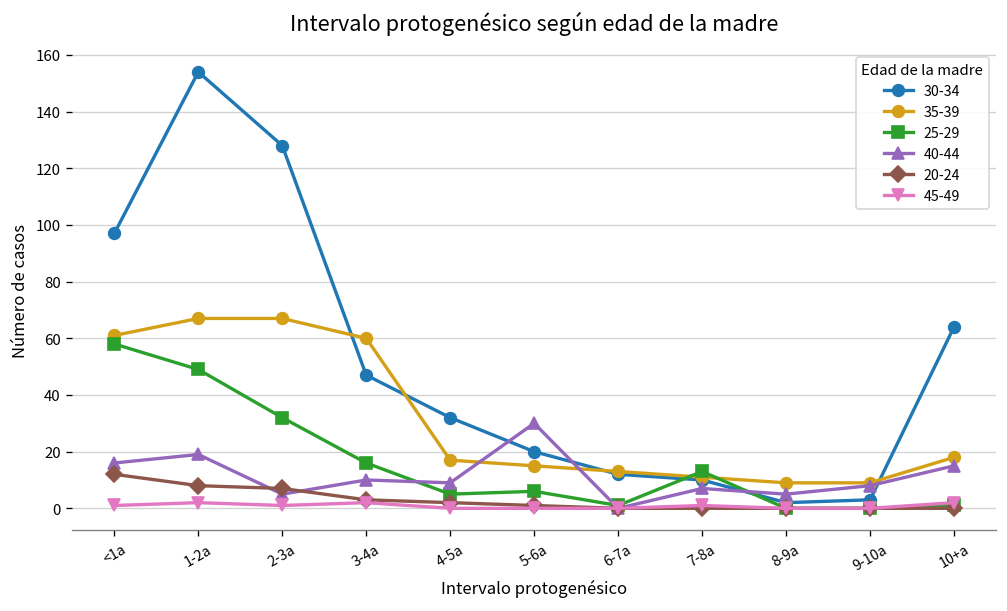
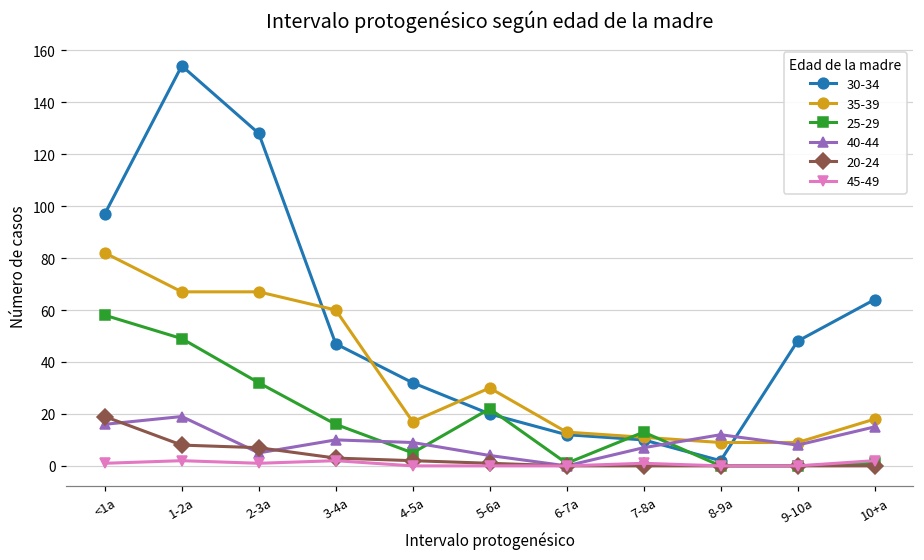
35-39, <1a: 61 -> 82
20-24, <1a: 12 -> 19
35-39, 5-6a: 15 -> 30
25-29, 5-6a: 6 -> 22
40-44, 5-6a: 30 -> 4
40-44, 8-9a: 5 -> 12
30-34, 9-10a: 3 -> 48
